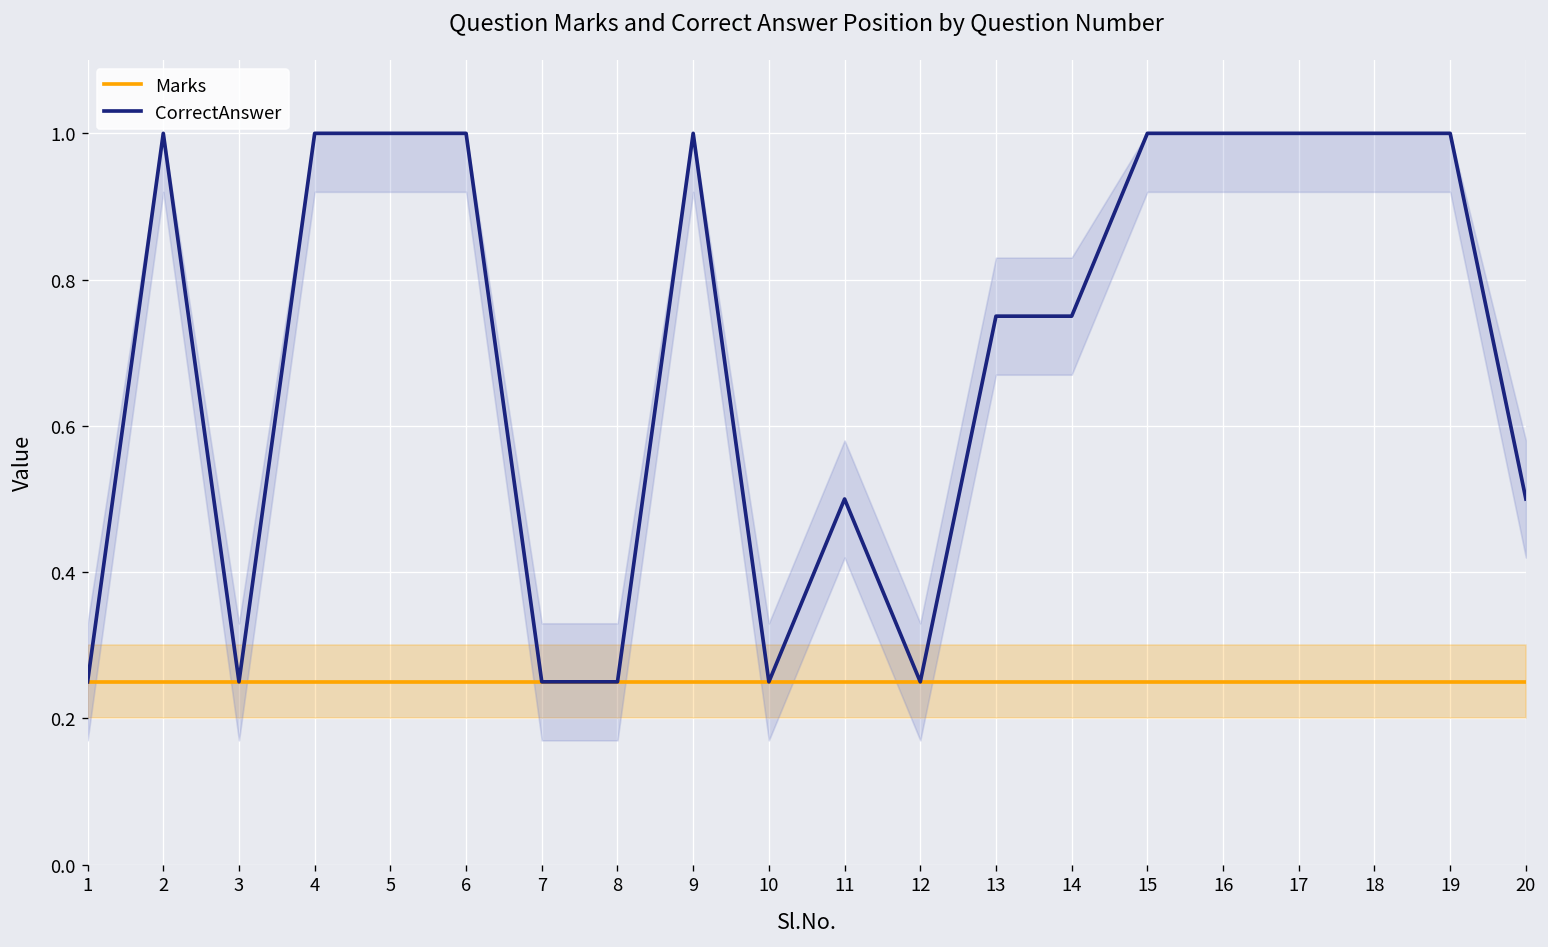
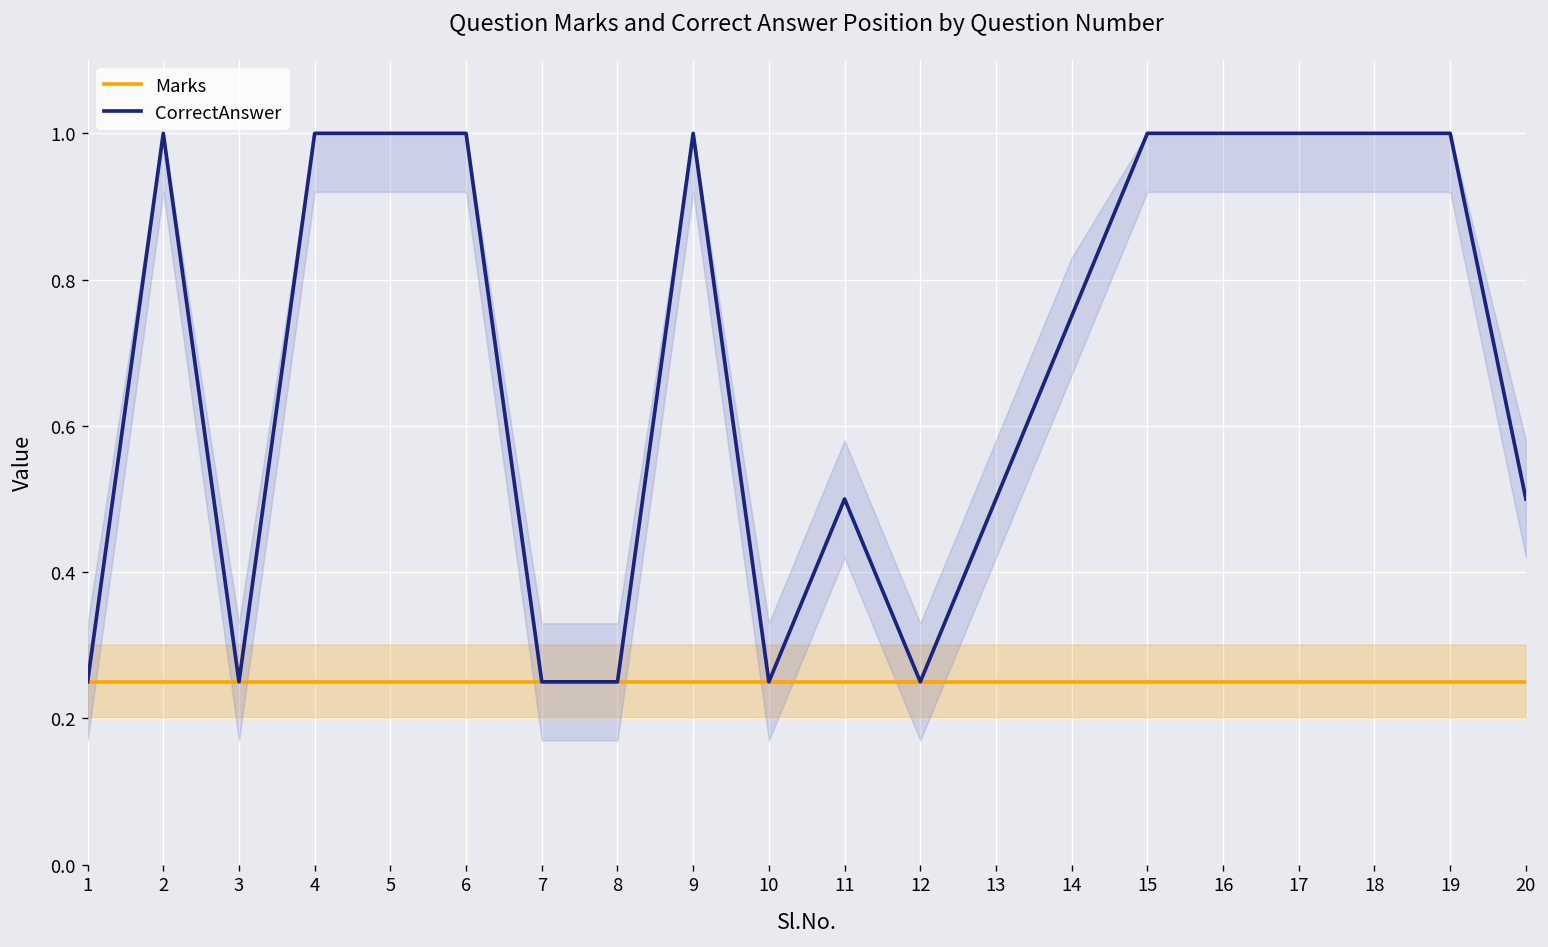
CorrectAnswer, 13: 0.75 -> 0.50
